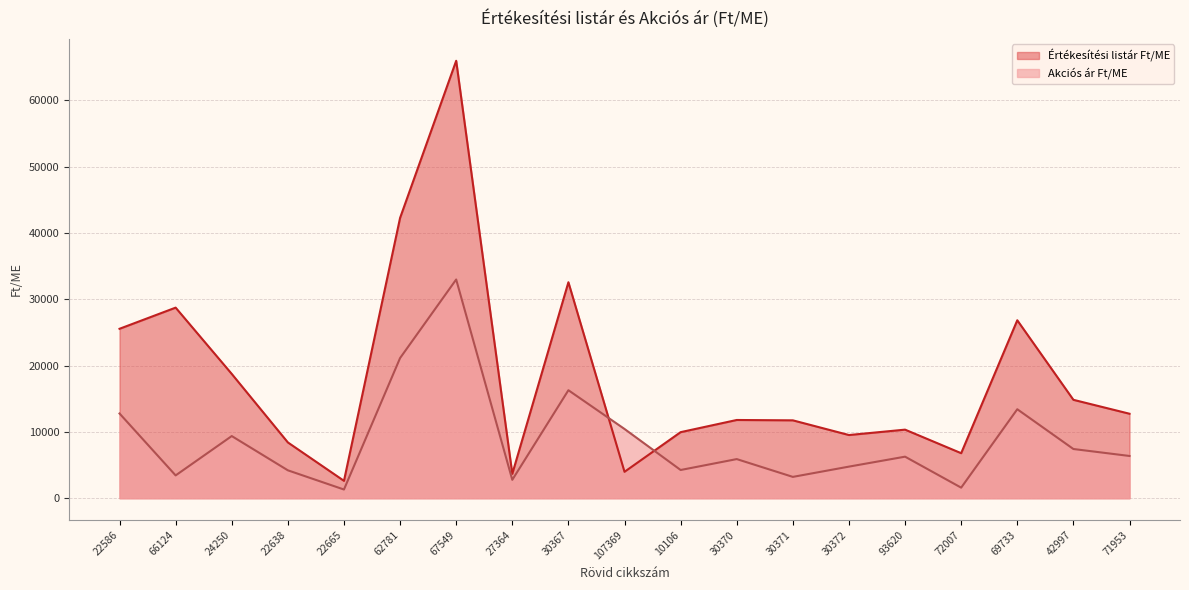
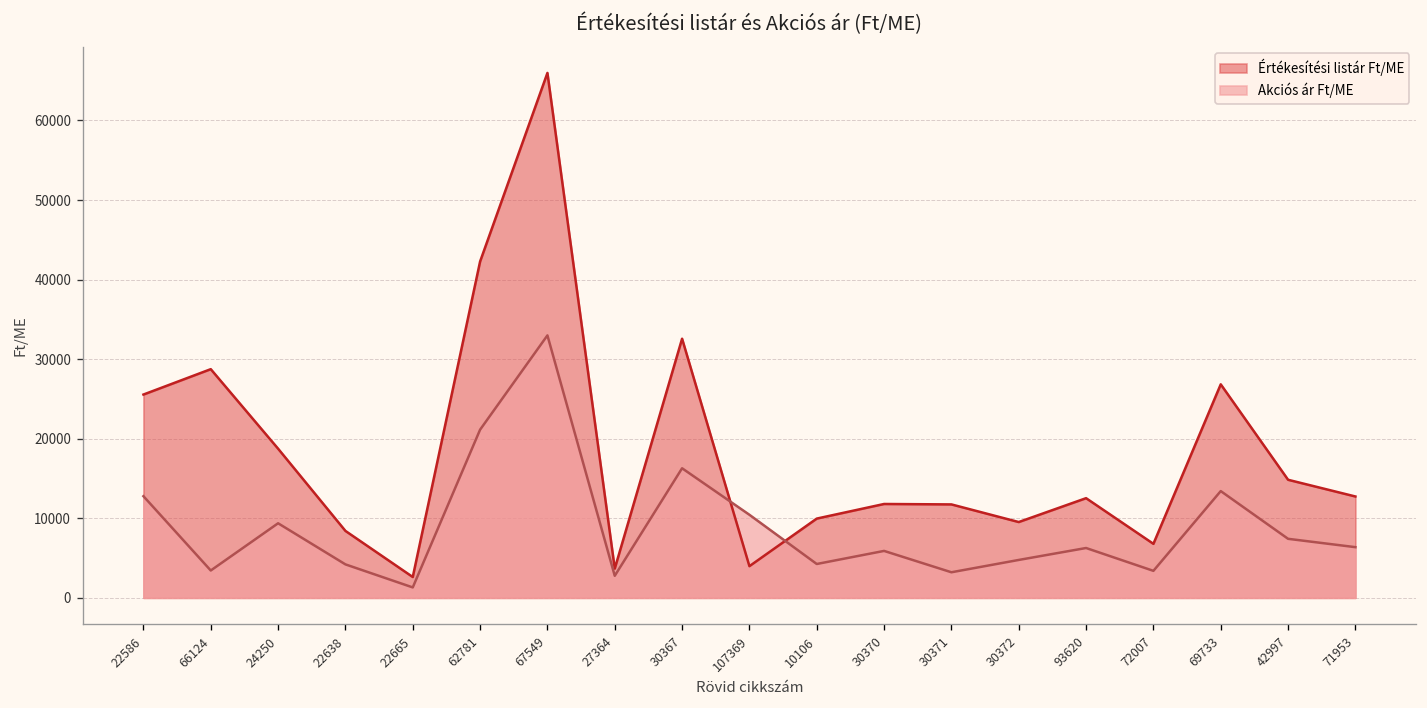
Értékesítési listár Ft/ME, 93620: 10000 -> 13000
Akciós ár Ft/ME, 72007: 2000 -> 3000
